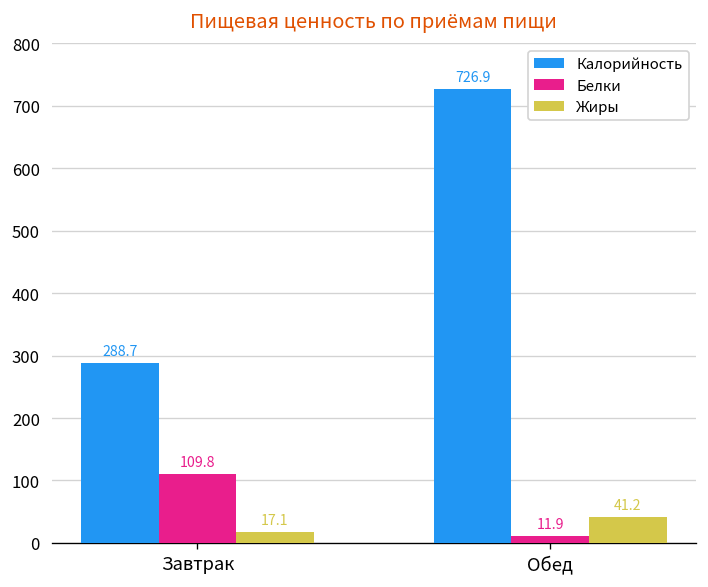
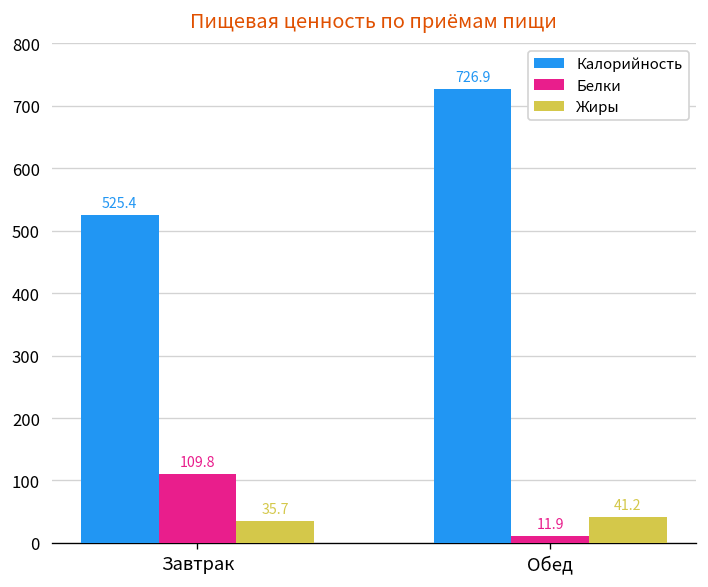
Калорийность, Завтрак: 288.7 -> 525.4
Жиры, Завтрак: 17.1 -> 35.7
